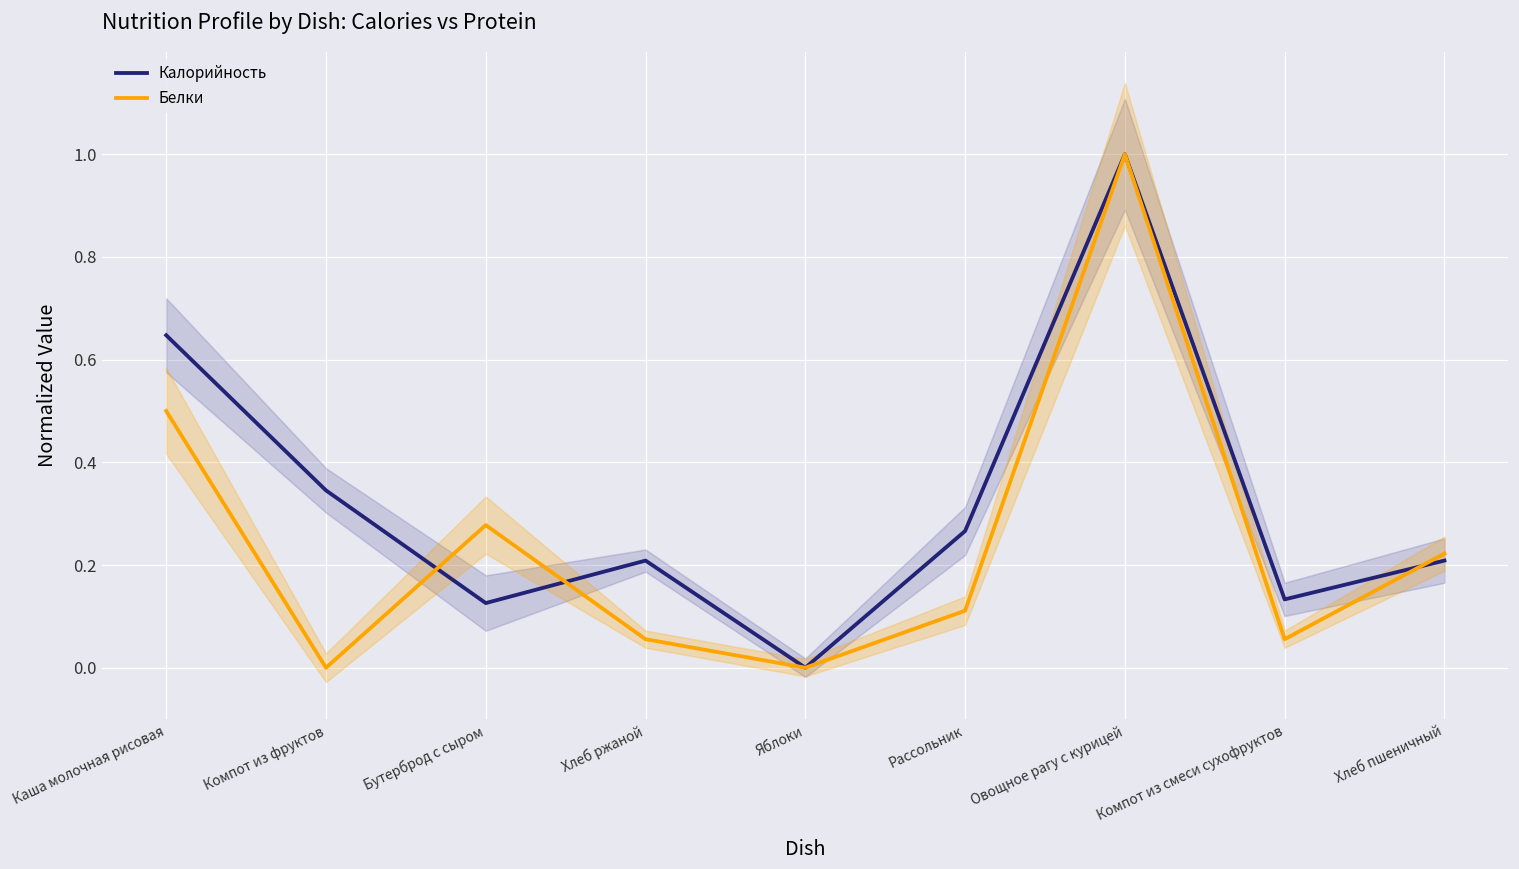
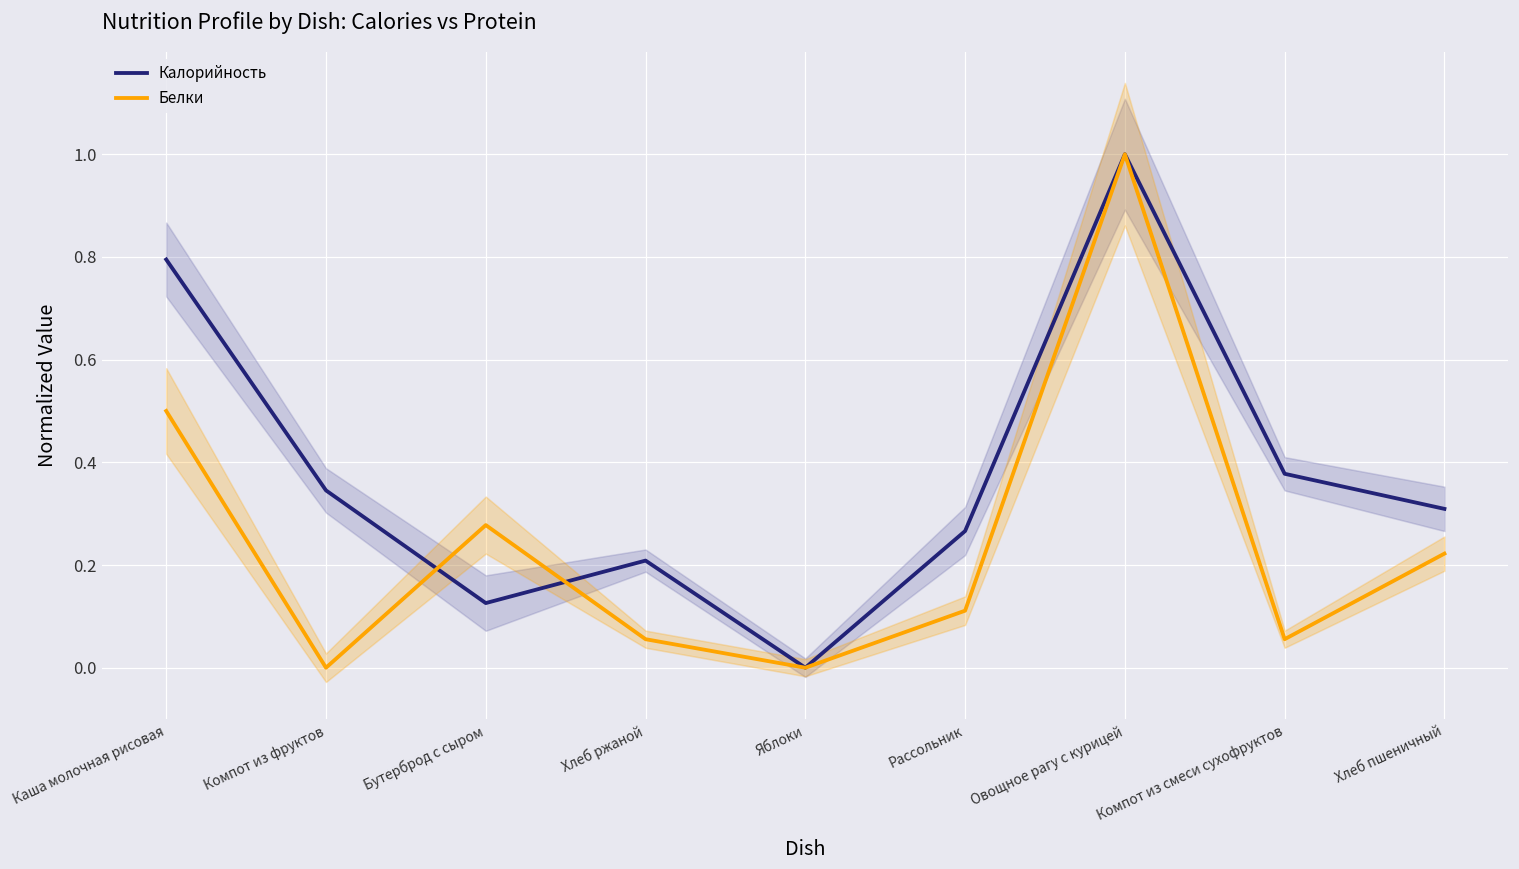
Калорийность, Каша молочная рисовая: 0.65 -> 0.79
Калорийность, Компот из смеси сухофруктов: 0.13 -> 0.38
Калорийность, Хлеб пшеничный: 0.21 -> 0.31
